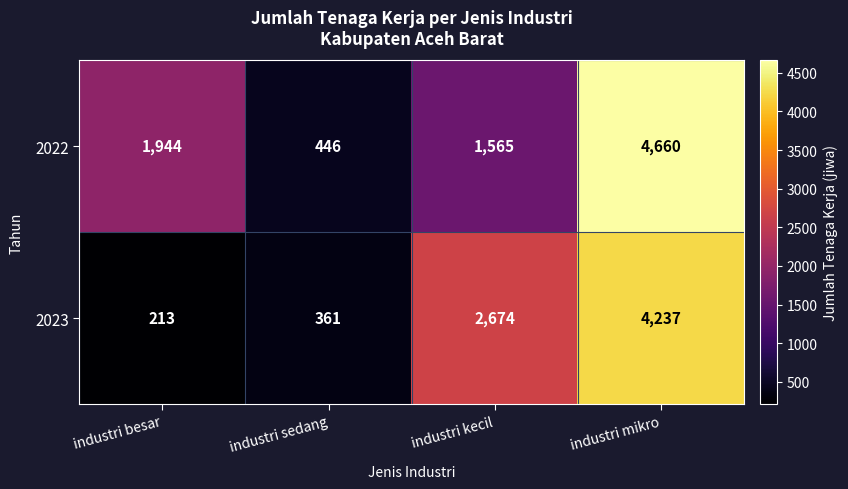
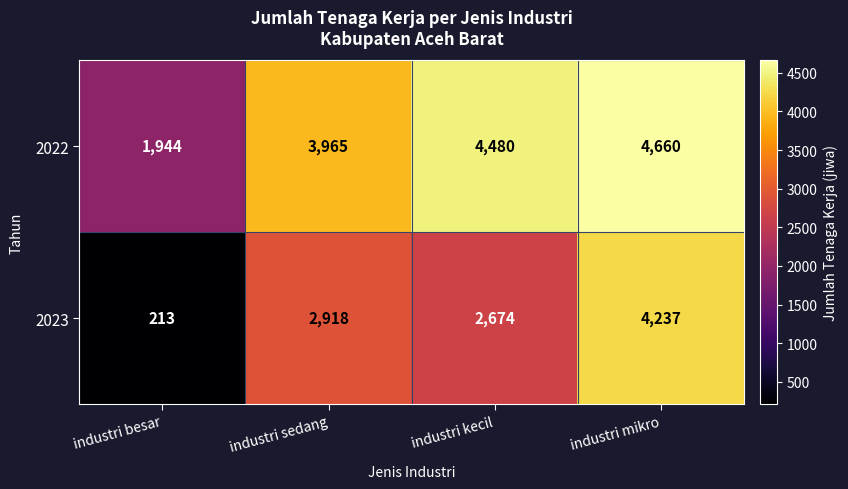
2022, industri sedang: 446 -> 3,965
2022, industri kecil: 1,565 -> 4,480
2023, industri sedang: 361 -> 2,918
